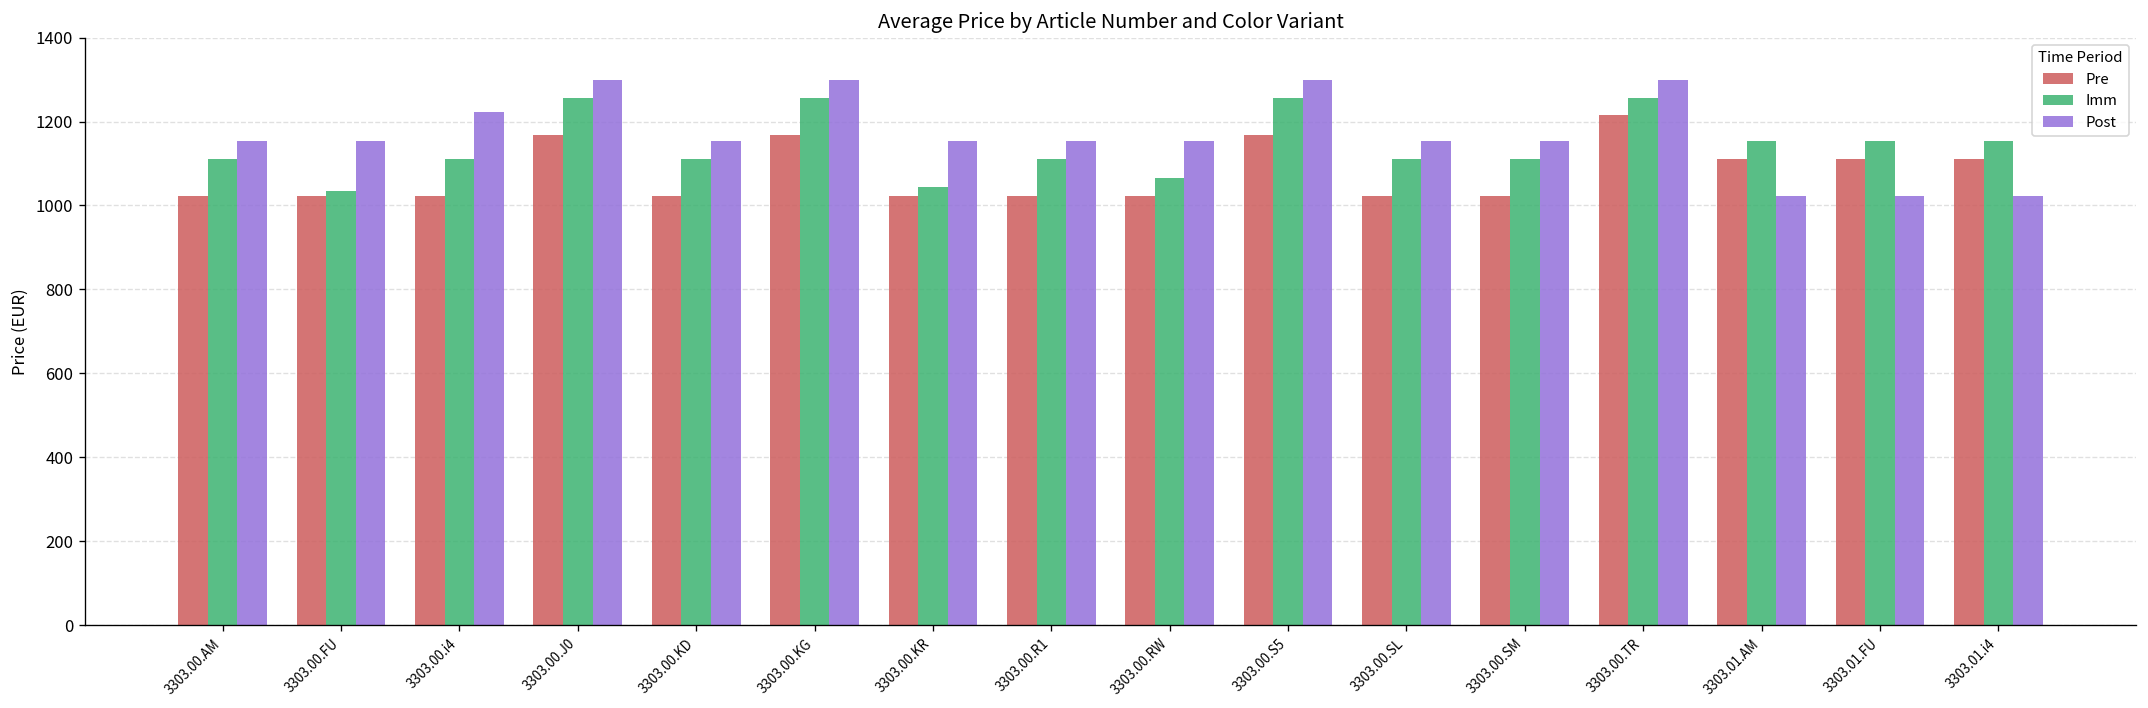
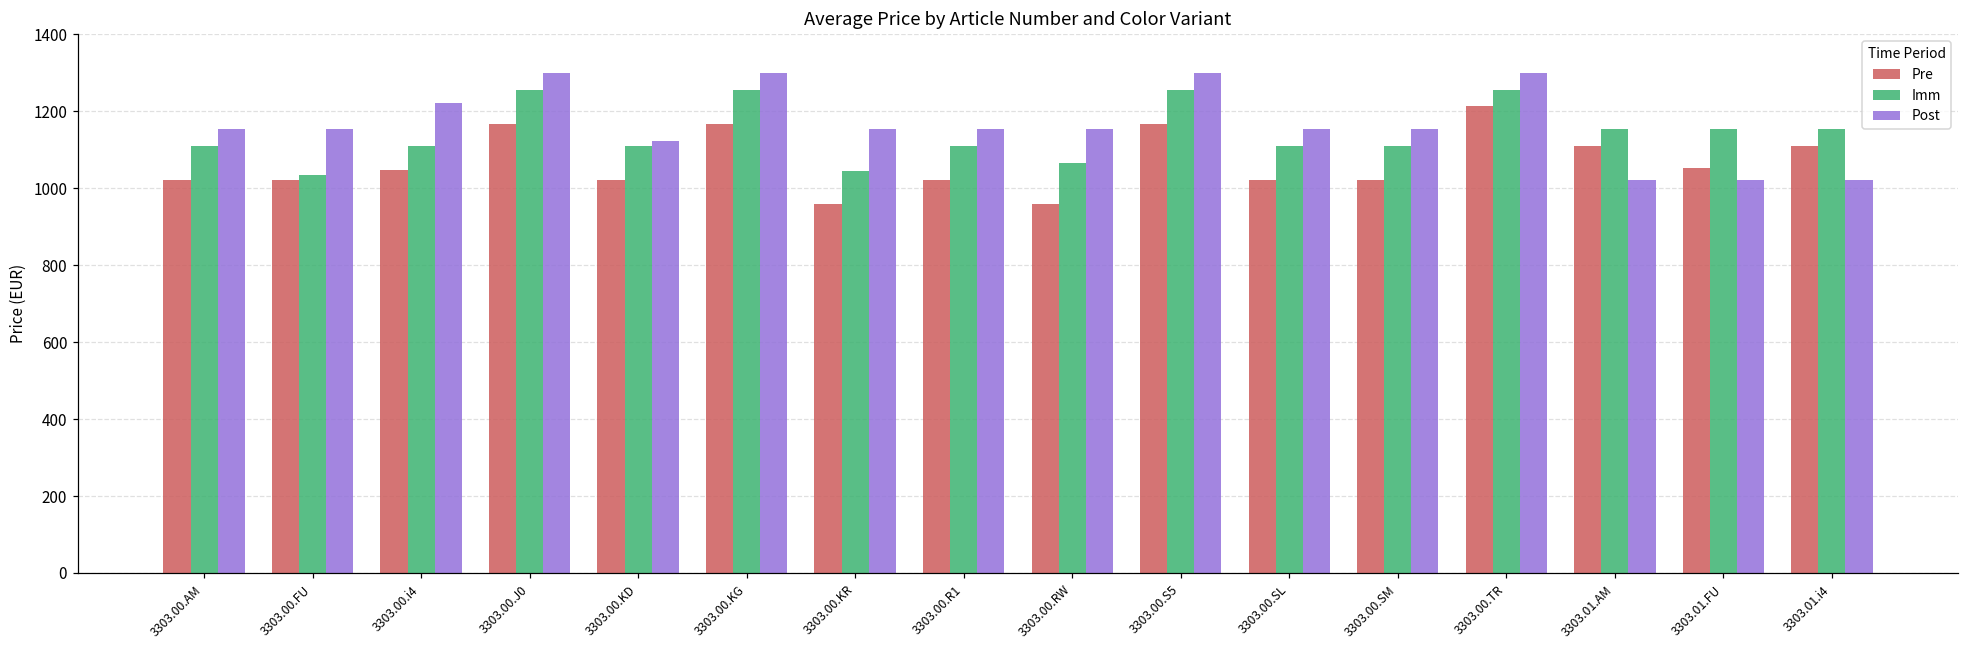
Pre, 3303.00.i4: 1020 -> 1050
Post, 3303.00.KD: 1150 -> 1120
Pre, 3303.00.KR: 1020 -> 960
Pre, 3303.00.RW: 1020 -> 960
Pre, 3303.01.FU: 1110 -> 1050
